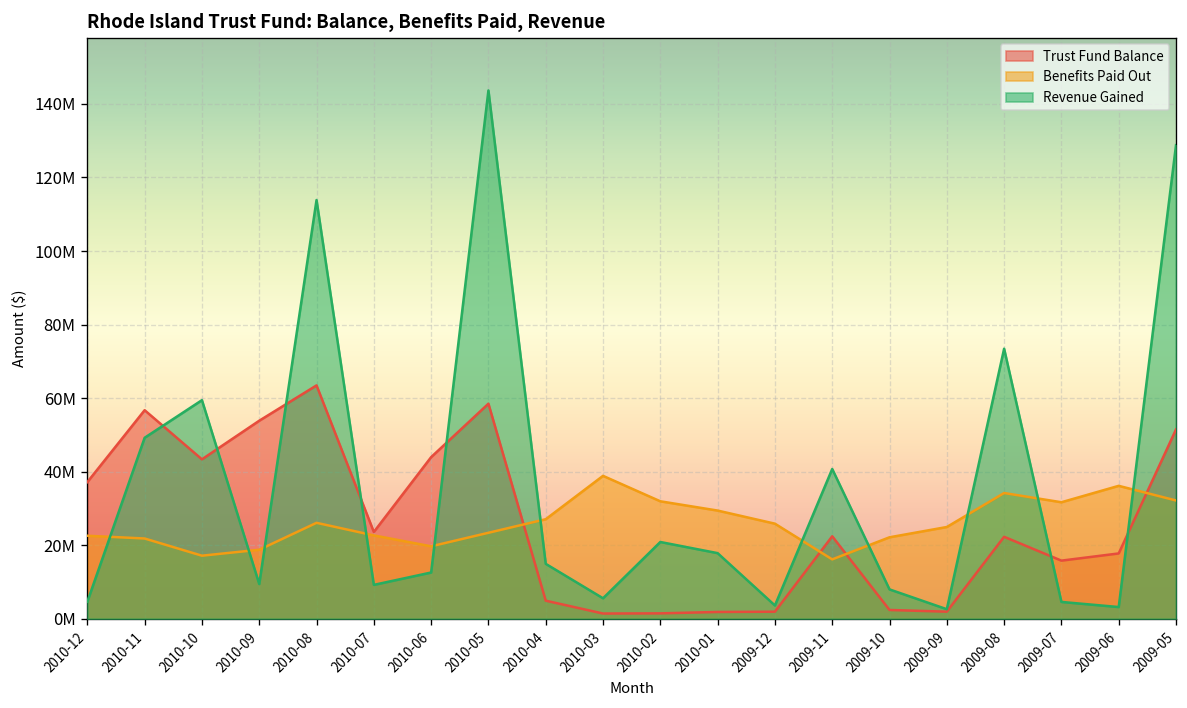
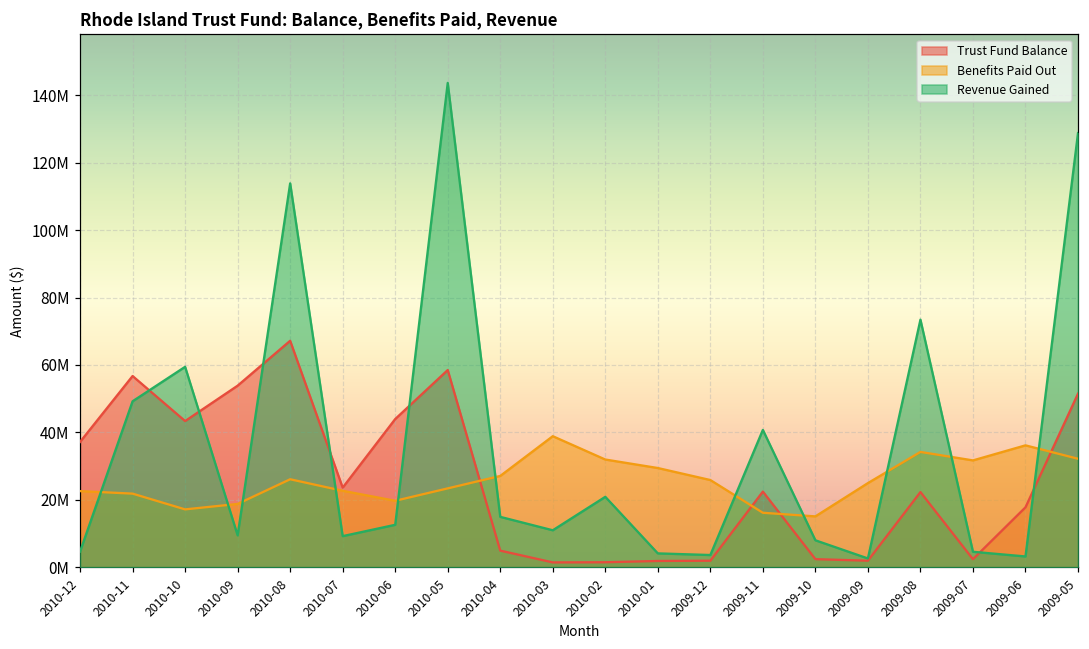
Trust Fund Balance, 2010-08: 63000000 -> 67000000
Revenue Gained, 2010-03: 6000000 -> 11000000
Revenue Gained, 2010-01: 18000000 -> 4000000
Benefits Paid Out, 2009-10: 22000000 -> 15000000
Trust Fund Balance, 2009-07: 16000000 -> 2000000
